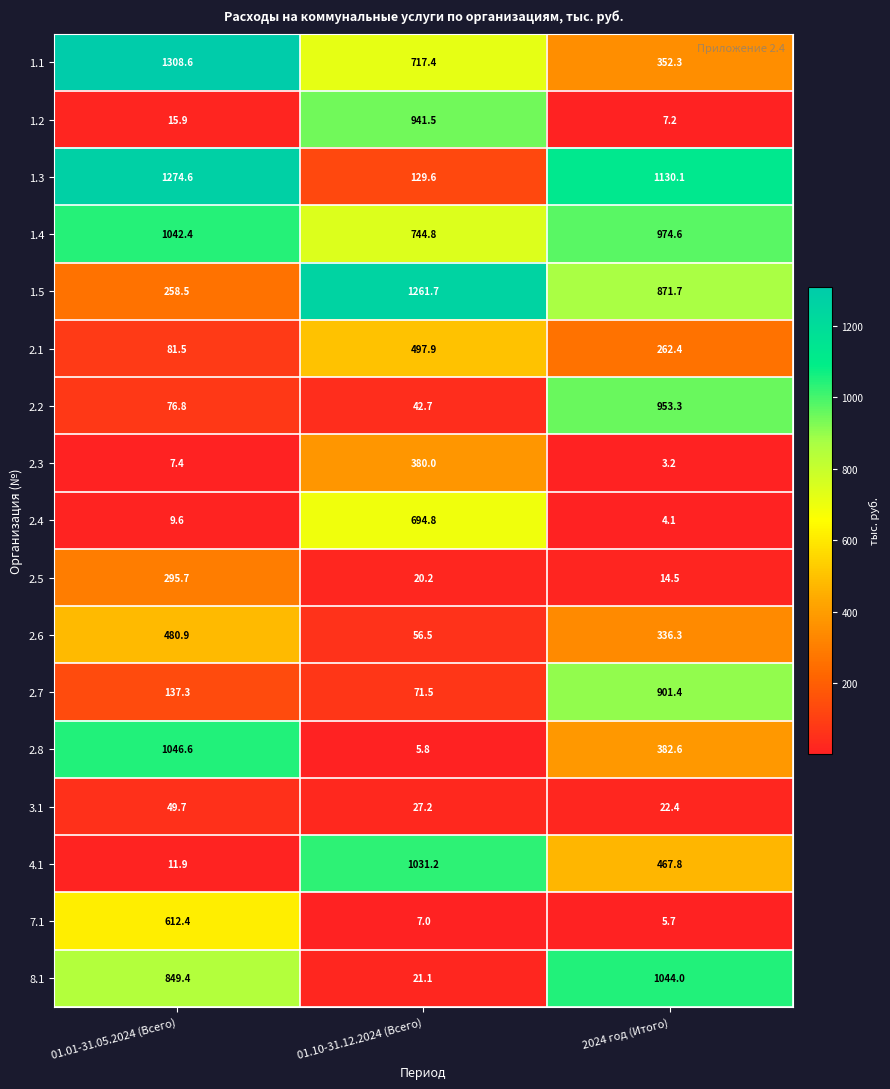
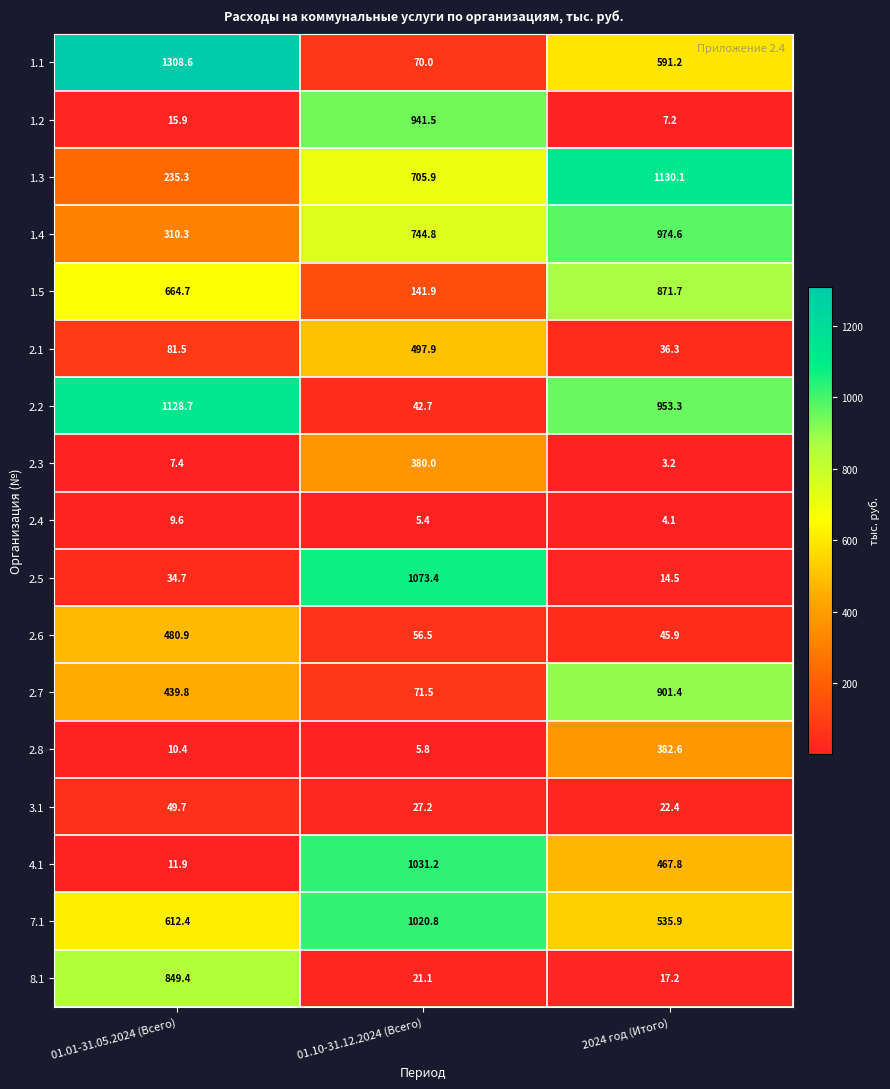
1.1, 01.10-31.12.2024 (Всего): 717.4 -> 70.0
1.1, 2024 год (Итого): 352.3 -> 591.2
1.3, 01.01-31.05.2024 (Всего): 1274.6 -> 235.3
1.3, 01.10-31.12.2024 (Всего): 129.6 -> 705.9
1.4, 01.01-31.05.2024 (Всего): 1042.4 -> 310.3
1.5, 01.01-31.05.2024 (Всего): 258.5 -> 664.7
1.5, 01.10-31.12.2024 (Всего): 1261.7 -> 141.9
2.1, 2024 год (Итого): 262.4 -> 36.3
2.2, 01.01-31.05.2024 (Всего): 76.8 -> 1128.7
2.4, 01.10-31.12.2024 (Всего): 694.8 -> 5.4
2.5, 01.01-31.05.2024 (Всего): 295.7 -> 34.7
2.5, 01.10-31.12.2024 (Всего): 20.2 -> 1073.4
2.6, 2024 год (Итого): 336.3 -> 45.9
2.7, 01.01-31.05.2024 (Всего): 137.3 -> 439.8
2.8, 01.01-31.05.2024 (Всего): 1046.6 -> 10.4
7.1, 01.10-31.12.2024 (Всего): 7.0 -> 1020.8
7.1, 2024 год (Итого): 5.7 -> 535.9
8.1, 2024 год (Итого): 1044.0 -> 17.2
